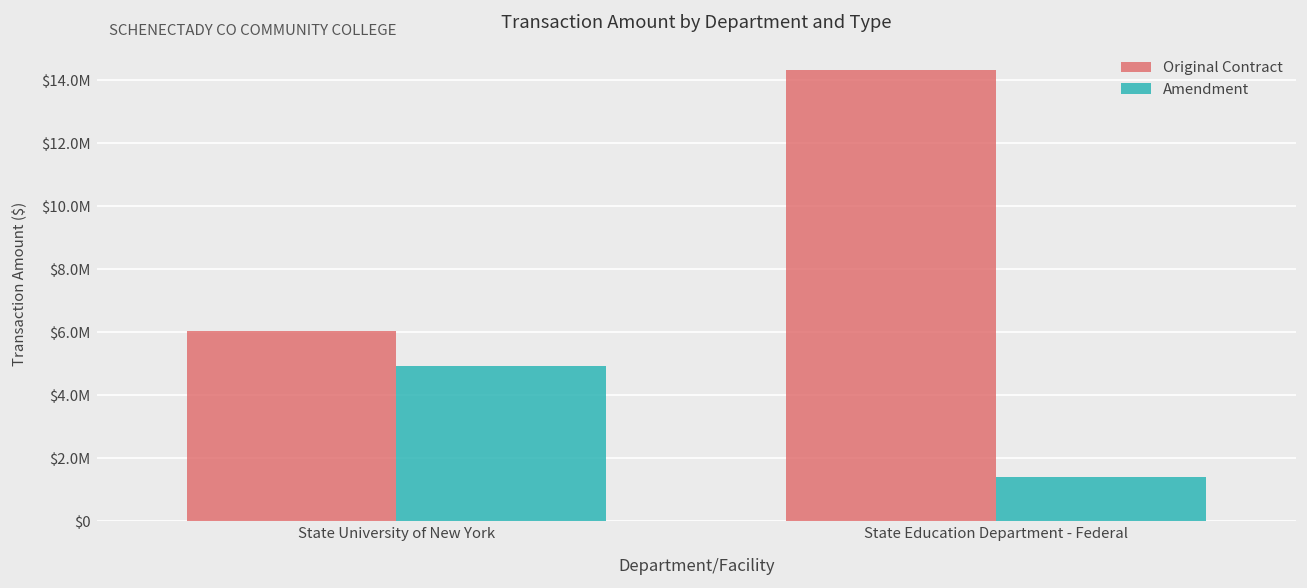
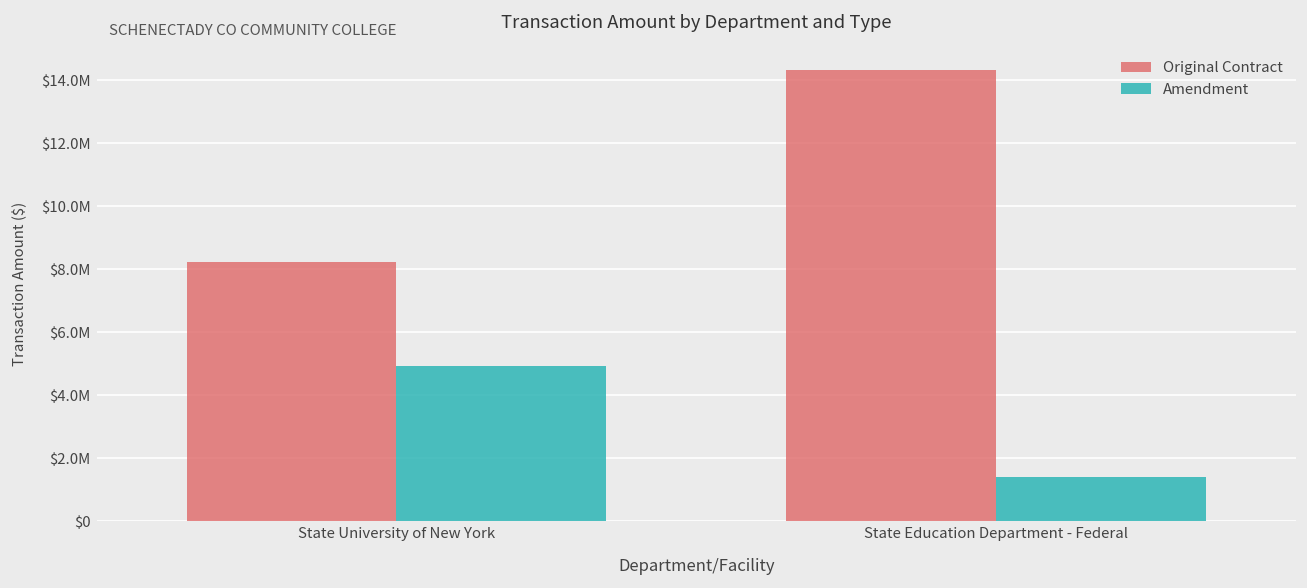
Original Contract, State University of New York: $6000000 -> $8200000
